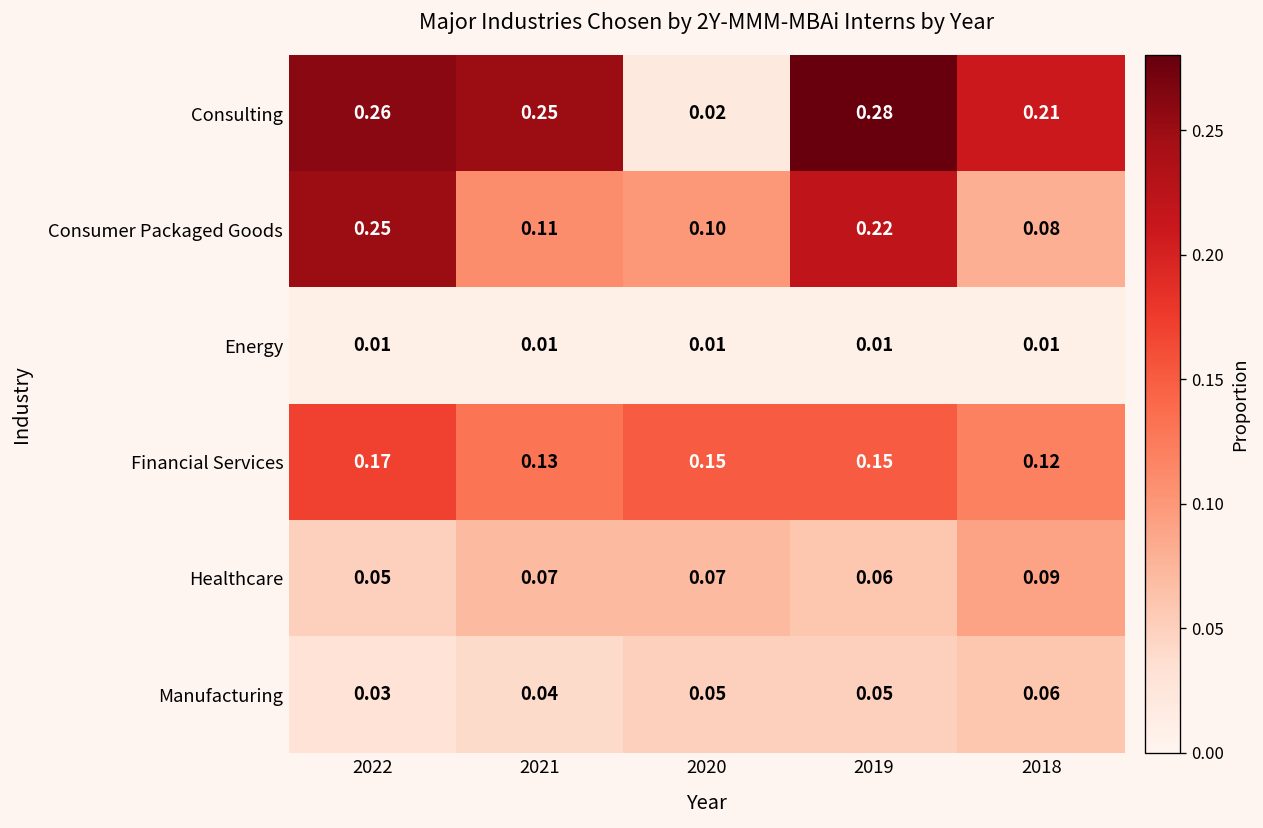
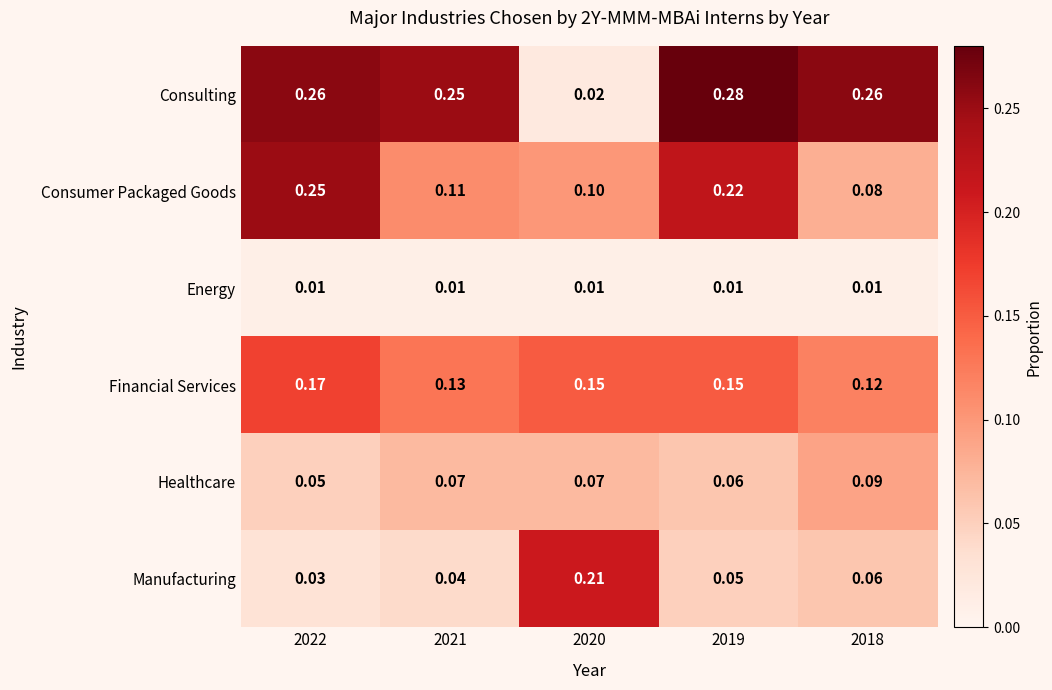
Consulting, 2018: 0.21 -> 0.26
Manufacturing, 2020: 0.05 -> 0.21
